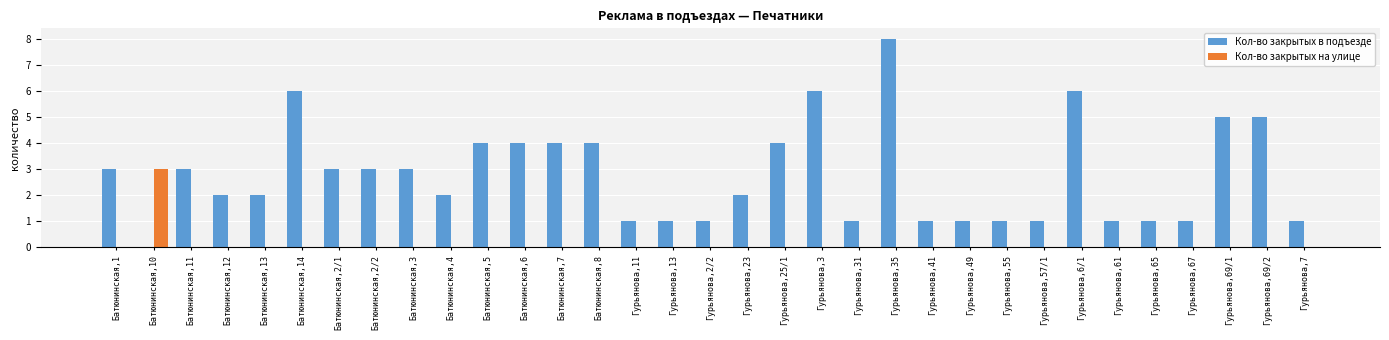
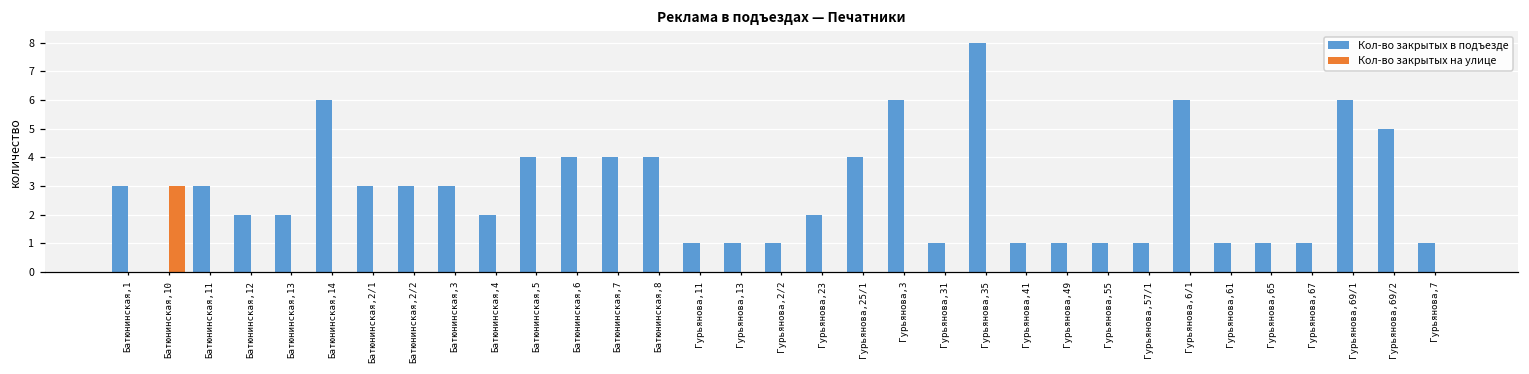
Кол-во закрытых в подъезде, Гурьянова,69/1: 5 -> 6
